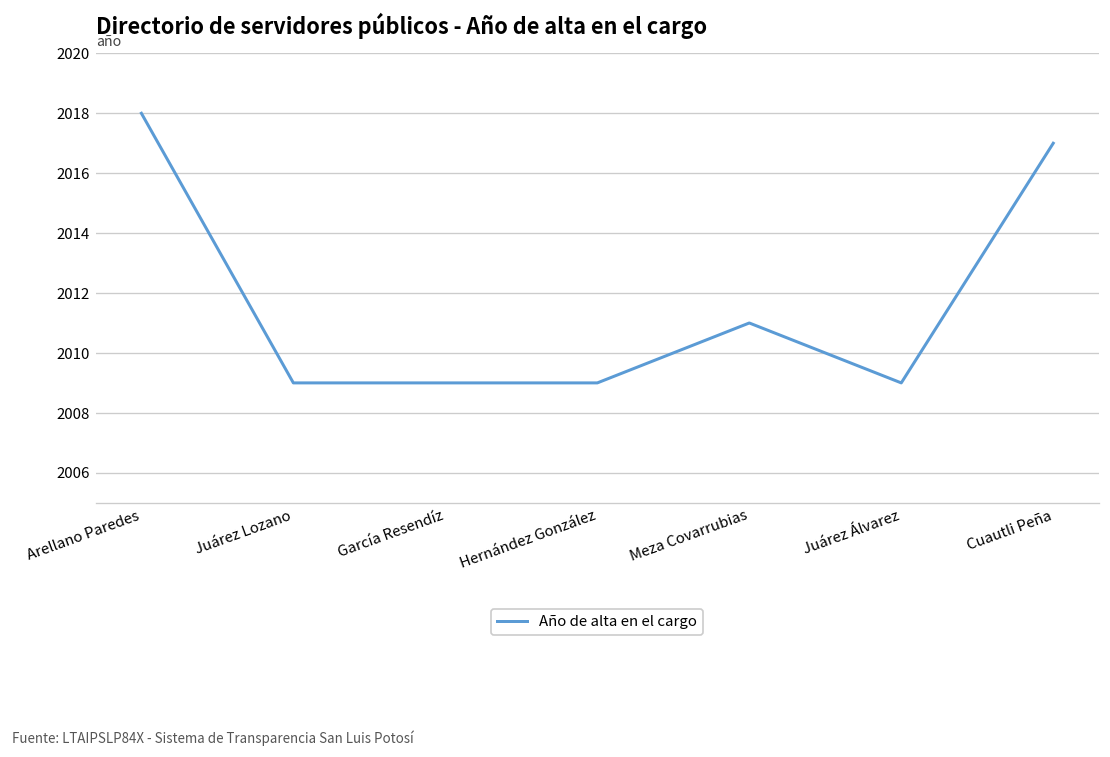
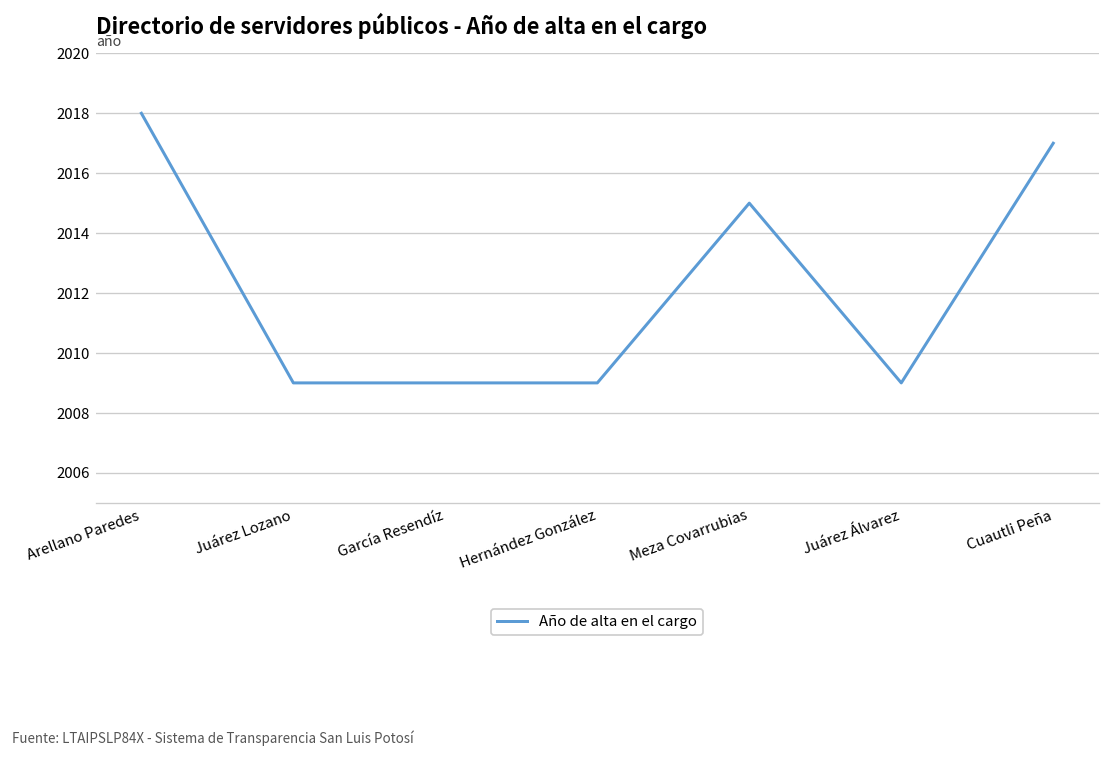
Meza Covarrubias: 2011 -> 2015
